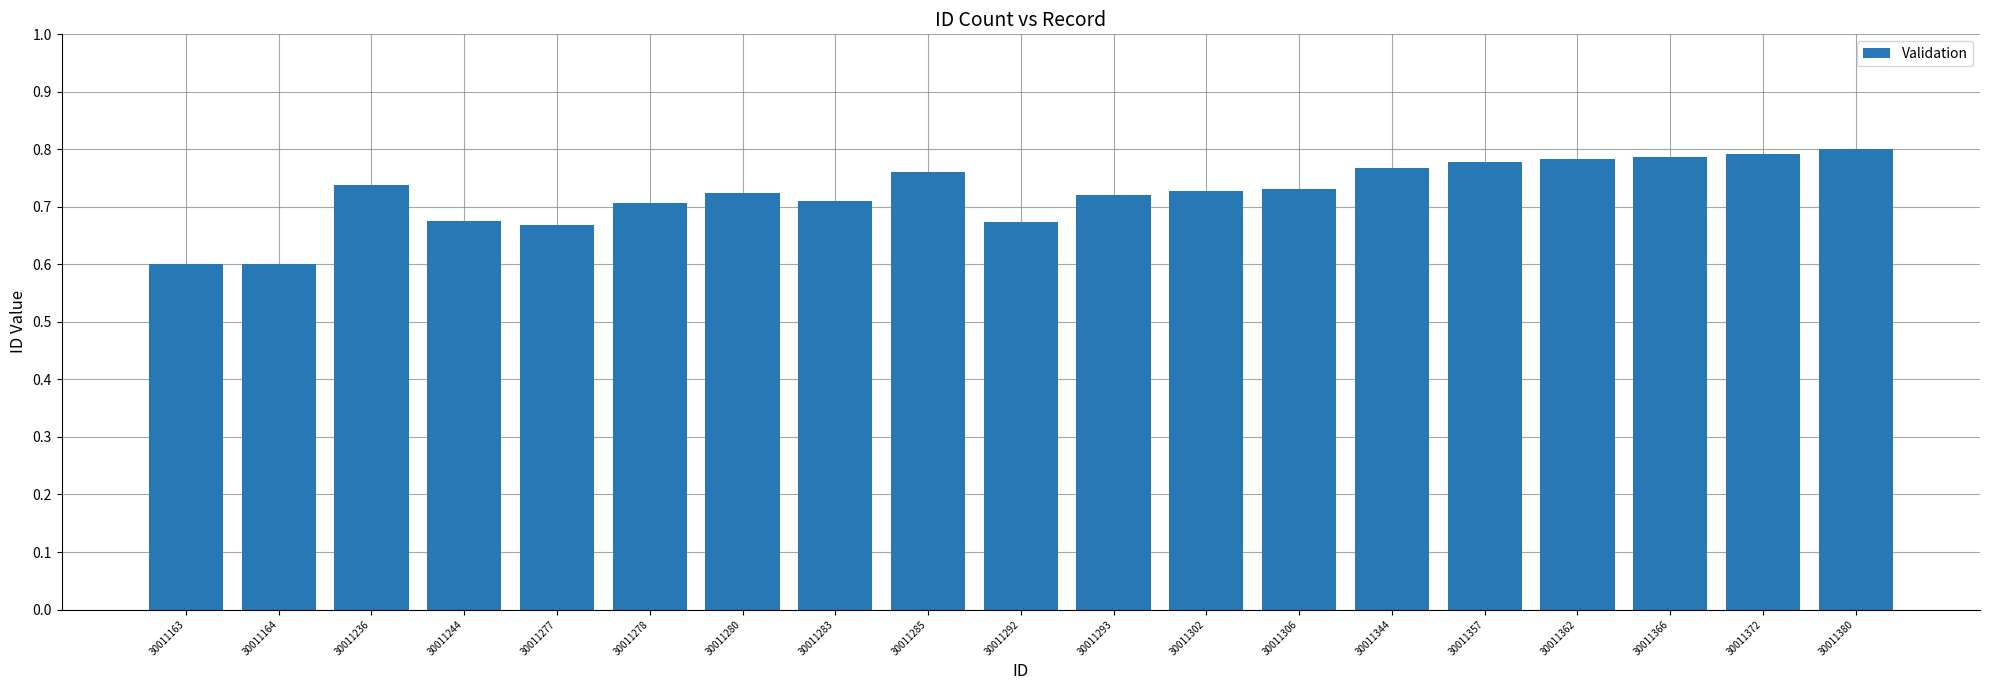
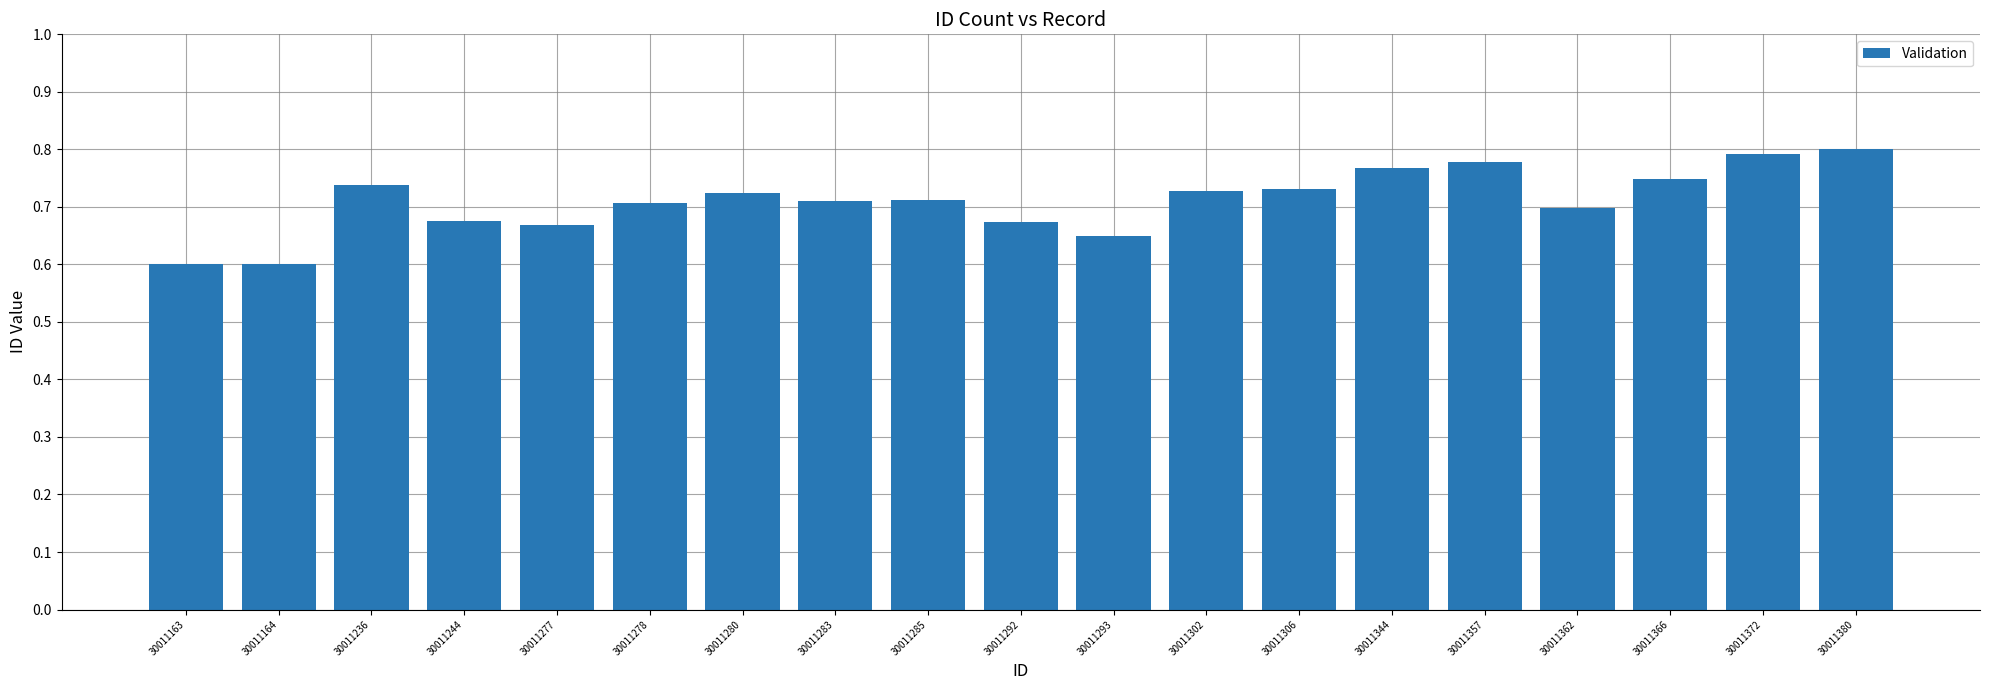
30011285: 0.76 -> 0.71
30011293: 0.72 -> 0.65
30011362: 0.78 -> 0.70
30011366: 0.79 -> 0.75
